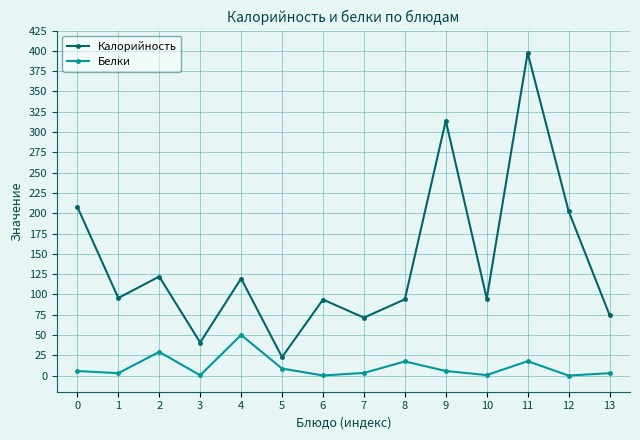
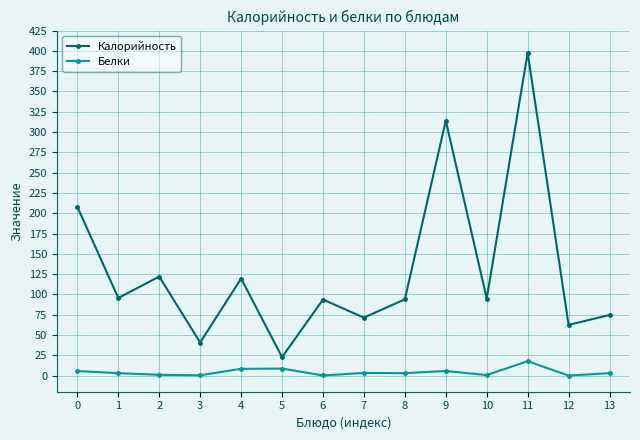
Белки, 2: 30 -> 0
Белки, 4: 50 -> 10
Белки, 8: 20 -> 0
Калорийность, 12: 200 -> 60
